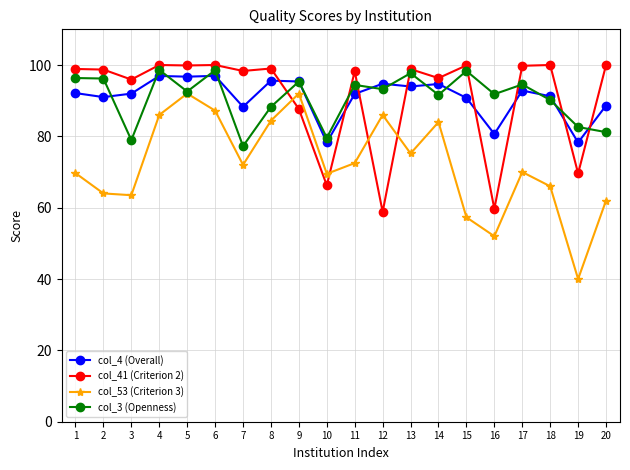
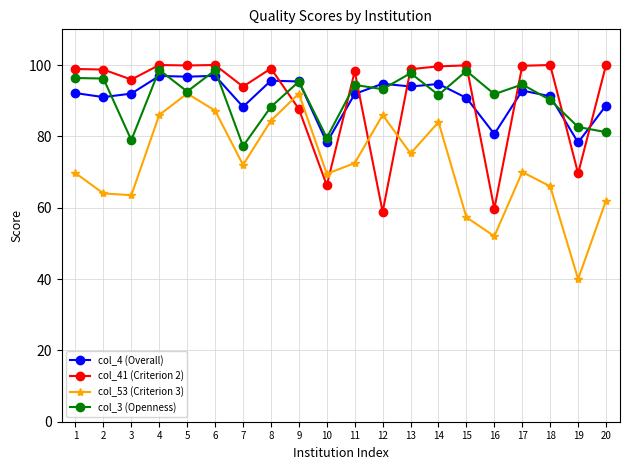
col_41 (Criterion 2), 7: 98 -> 94
col_41 (Criterion 2), 14: 96 -> 100
